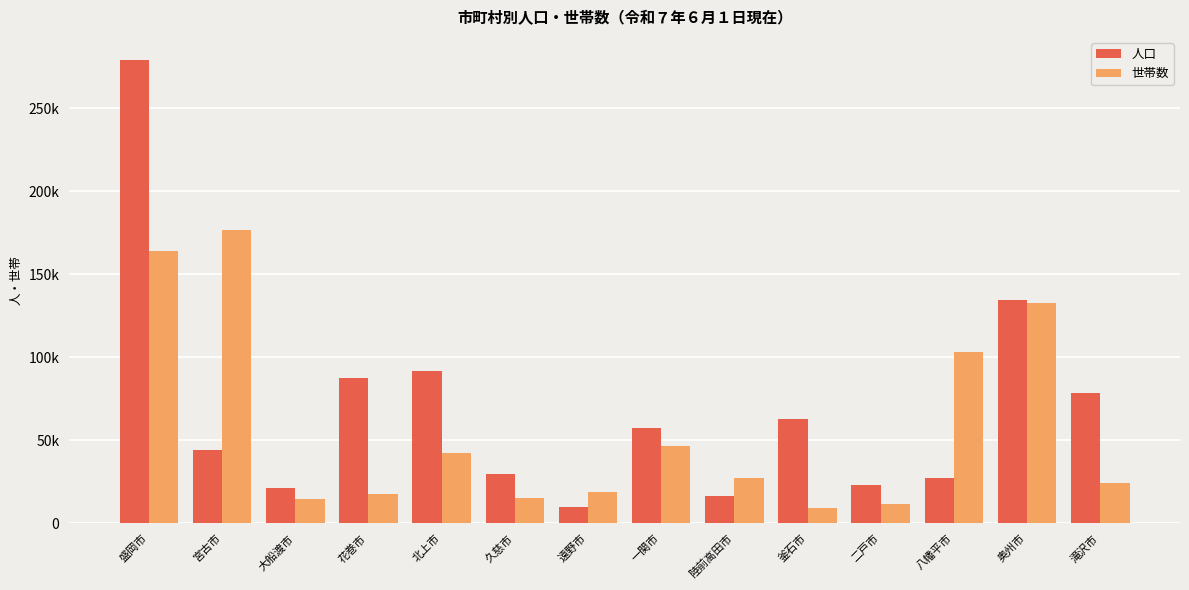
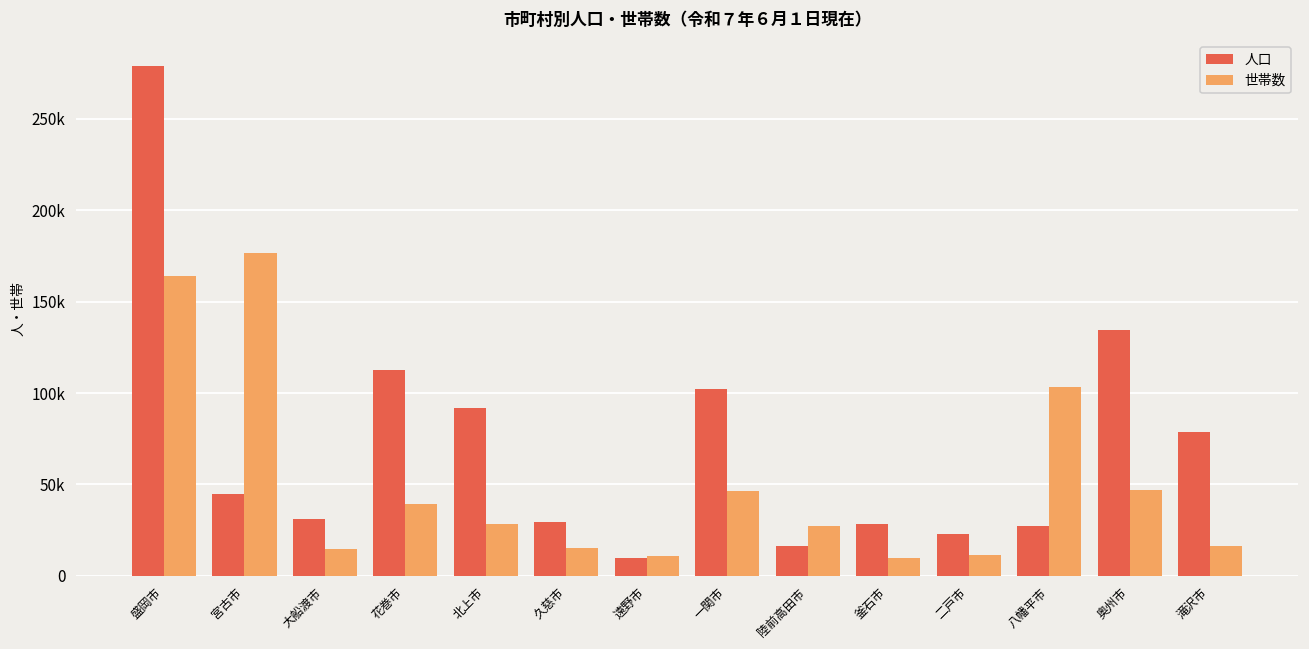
人口, 大船渡市: 22000 -> 31000
人口, 花巻市: 88000 -> 112000
世帯数, 花巻市: 18000 -> 39000
世帯数, 北上市: 42000 -> 29000
世帯数, 遠野市: 19000 -> 11000
人口, 一関市: 58000 -> 102000
人口, 釜石市: 63000 -> 28000
世帯数, 奥州市: 132000 -> 47000
世帯数, 滝沢市: 24000 -> 16000
